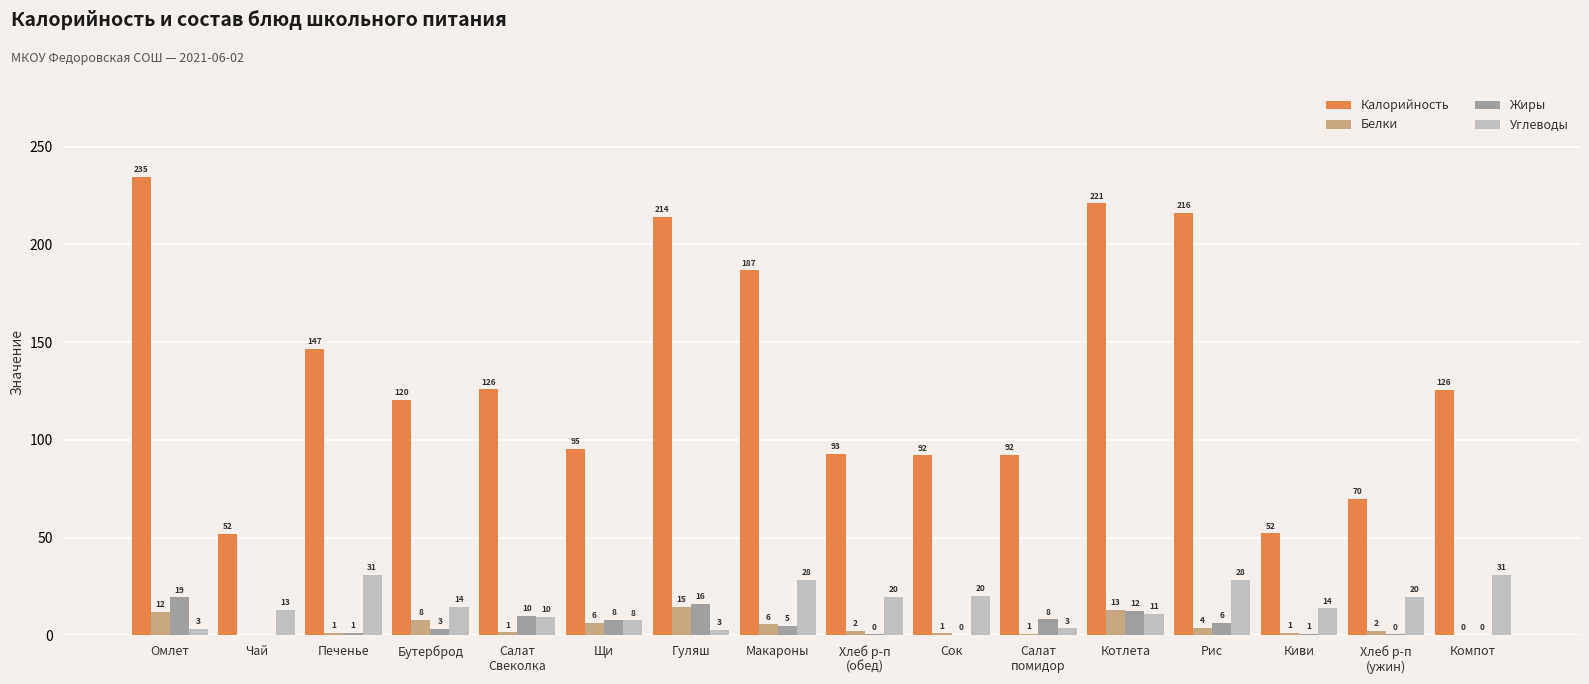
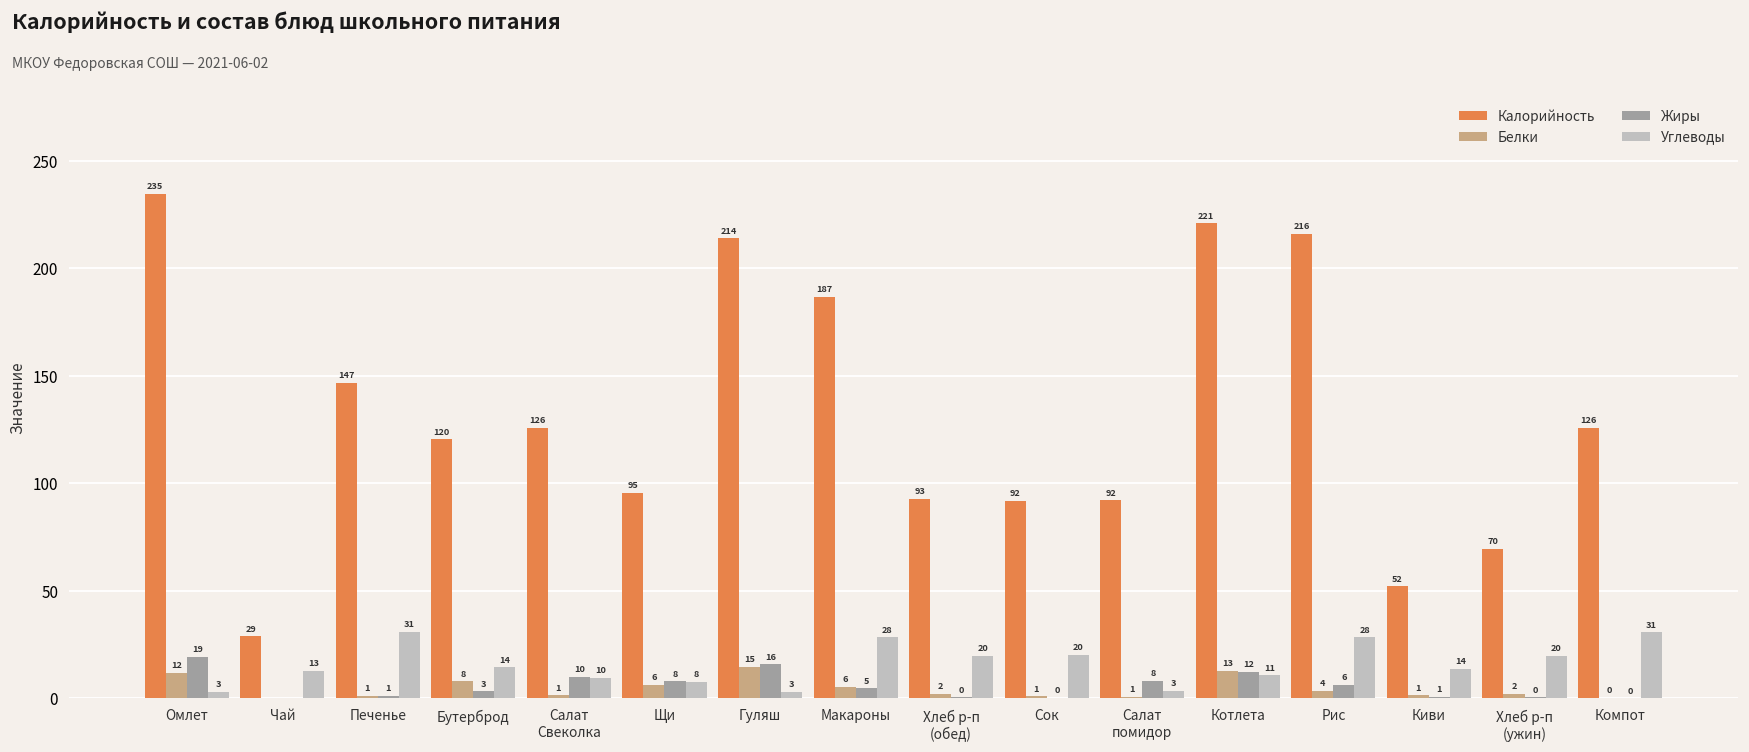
Калорийность, Чай: 52 -> 29
